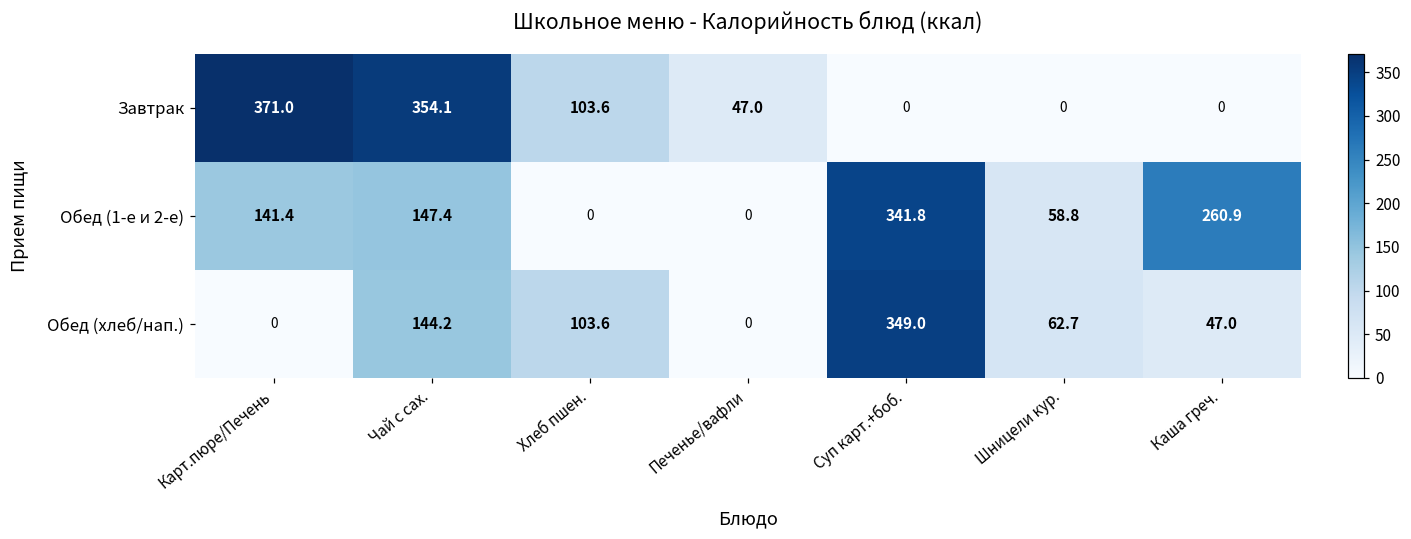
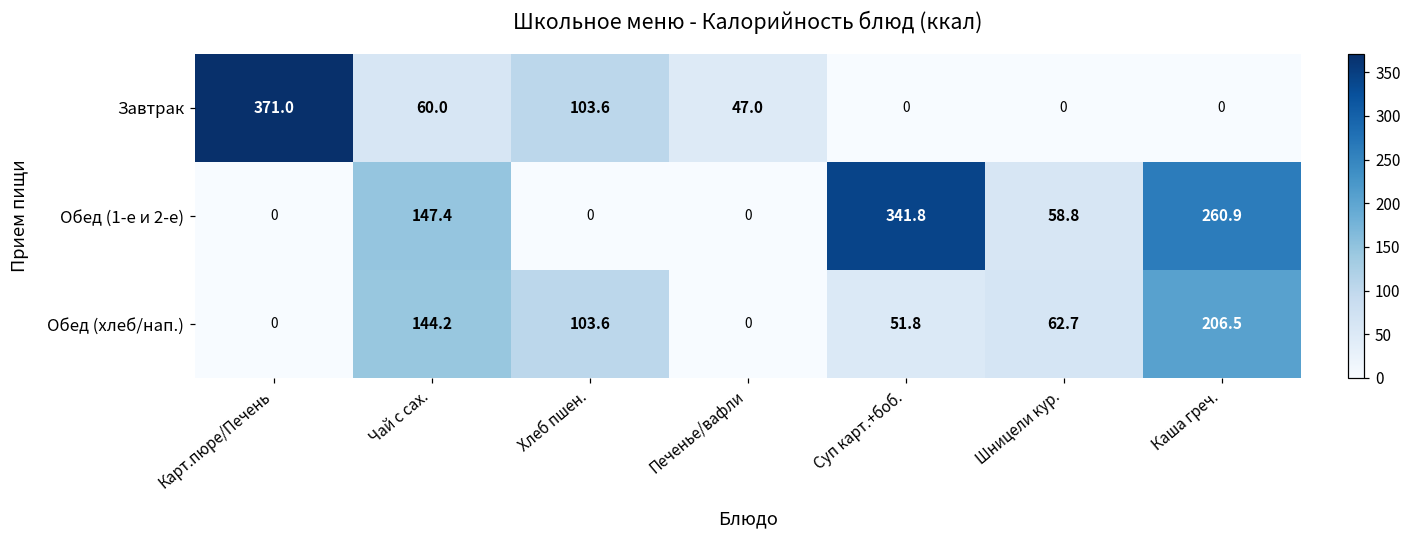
Завтрак, Чай с сах.: 354.1 -> 60.0
Обед (1-е и 2-е), Карт.пюре/Печень: 141.4 -> 0
Обед (хлеб/нап.), Суп карт.+боб.: 349.0 -> 51.8
Обед (хлеб/нап.), Каша греч.: 47.0 -> 206.5
